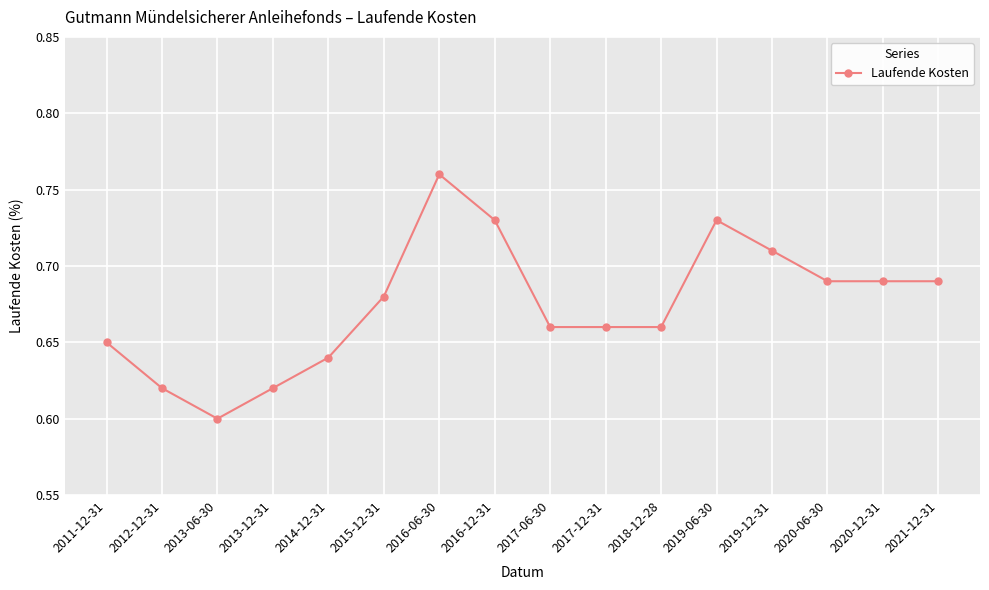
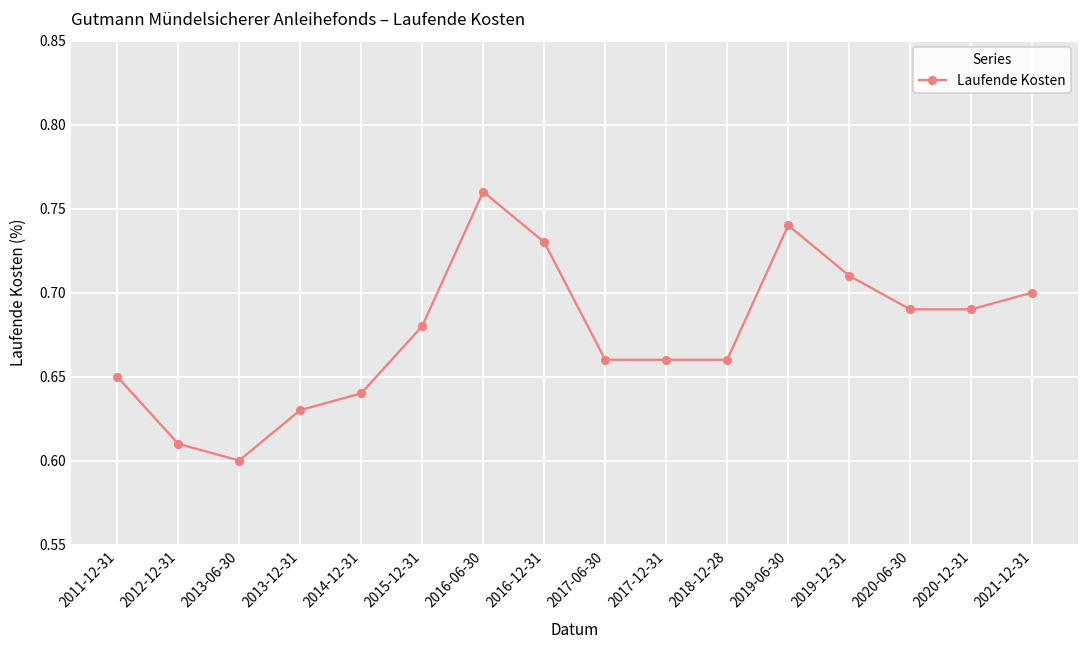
2012-12-31: 0.62 -> 0.61
2013-12-31: 0.62 -> 0.63
2019-06-30: 0.73 -> 0.74
2021-12-31: 0.69 -> 0.70
